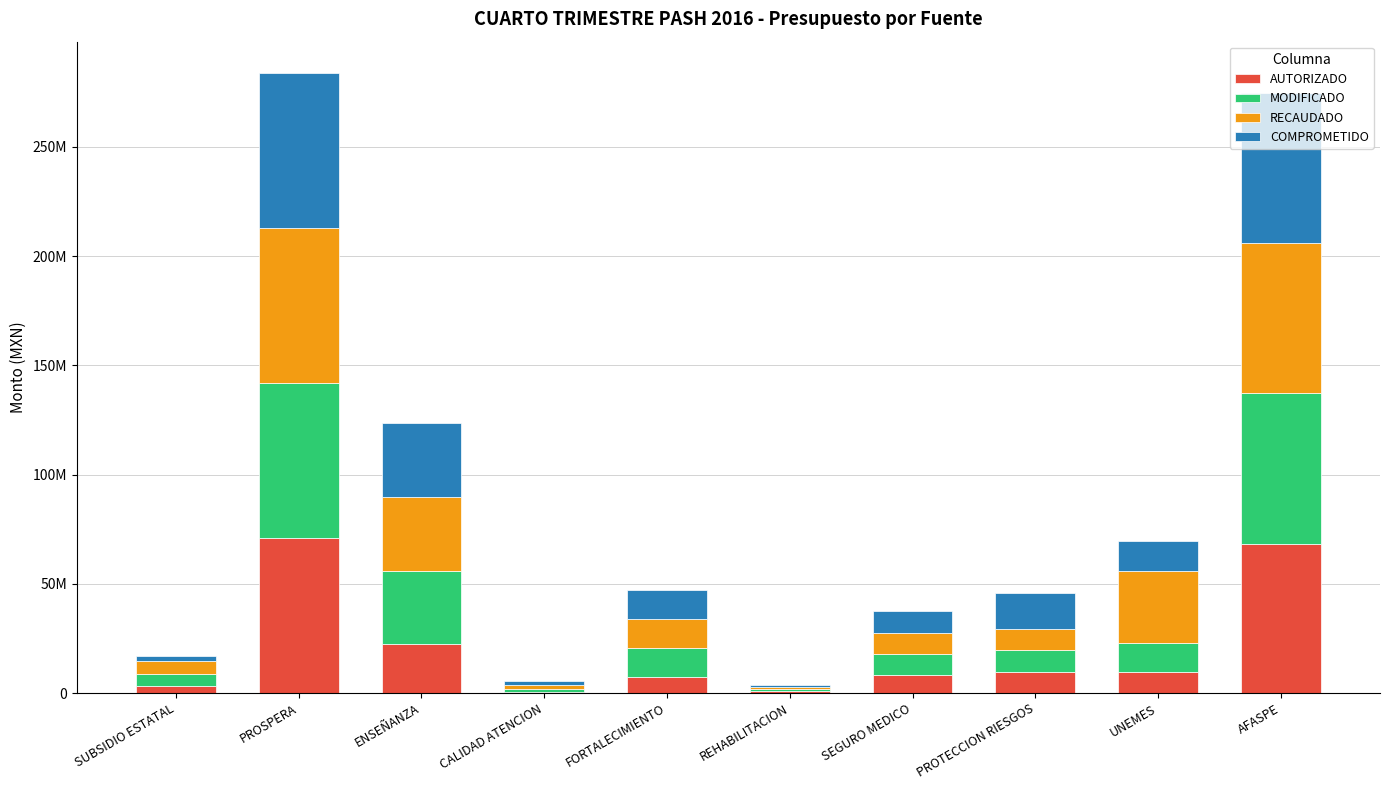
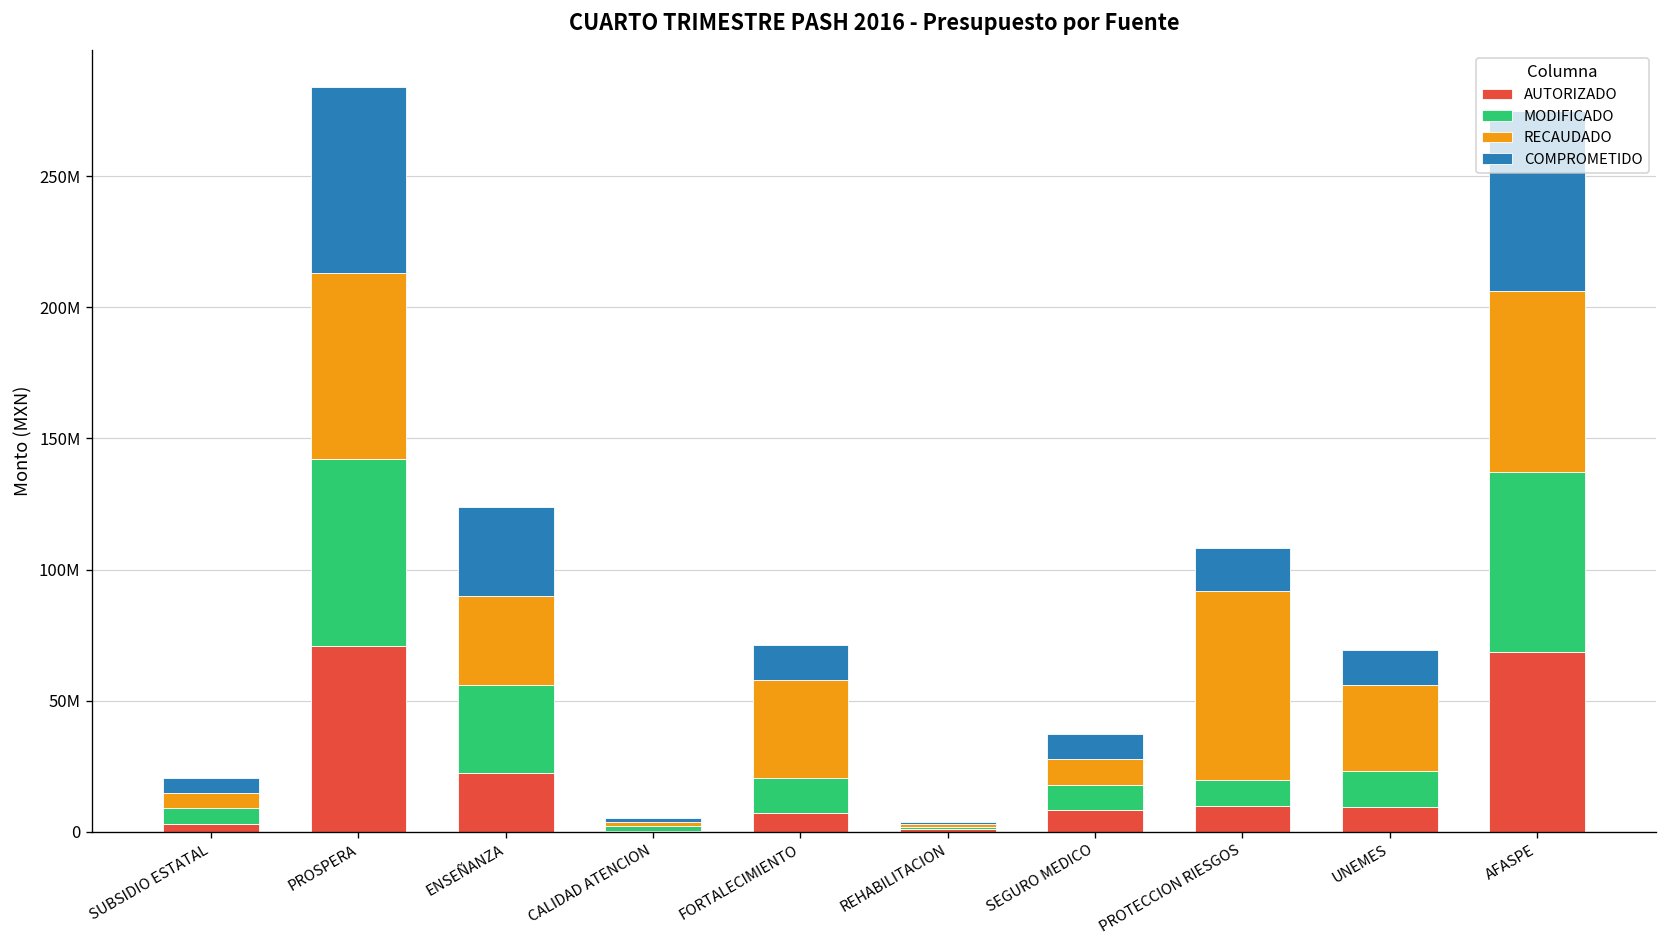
COMPROMETIDO, SUBSIDIO ESTATAL: 2000000 -> 6000000
RECAUDADO, FORTALECIMIENTO: 13000000 -> 37000000
RECAUDADO, PROTECCION RIESGOS: 10000000 -> 72000000
